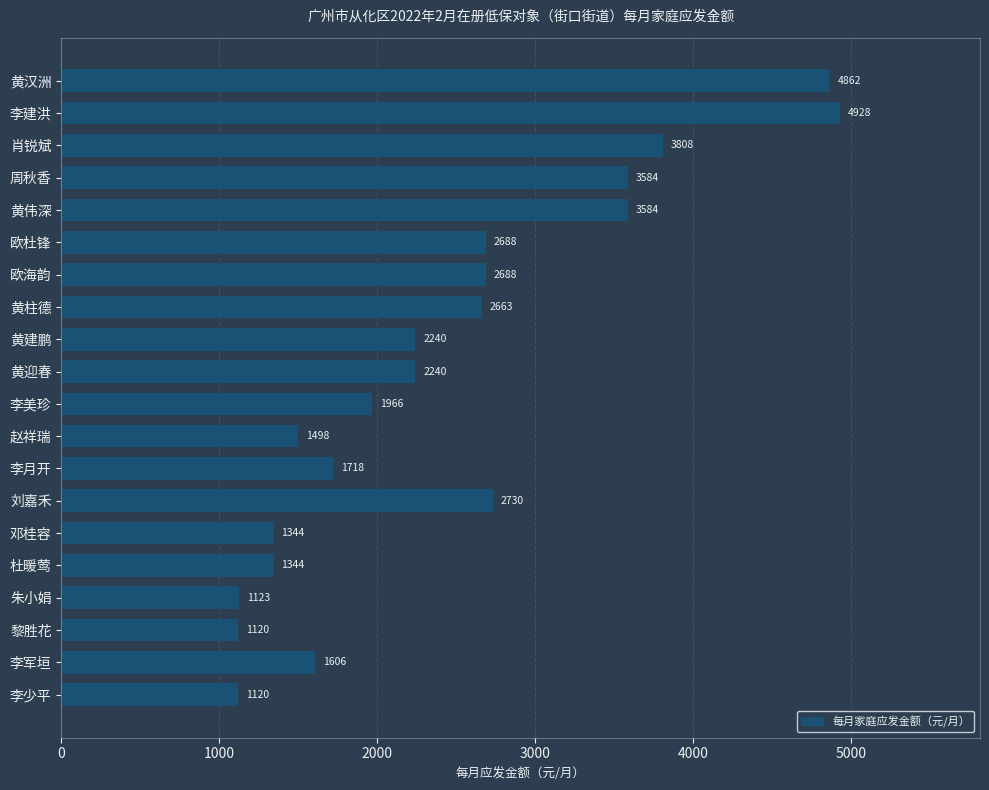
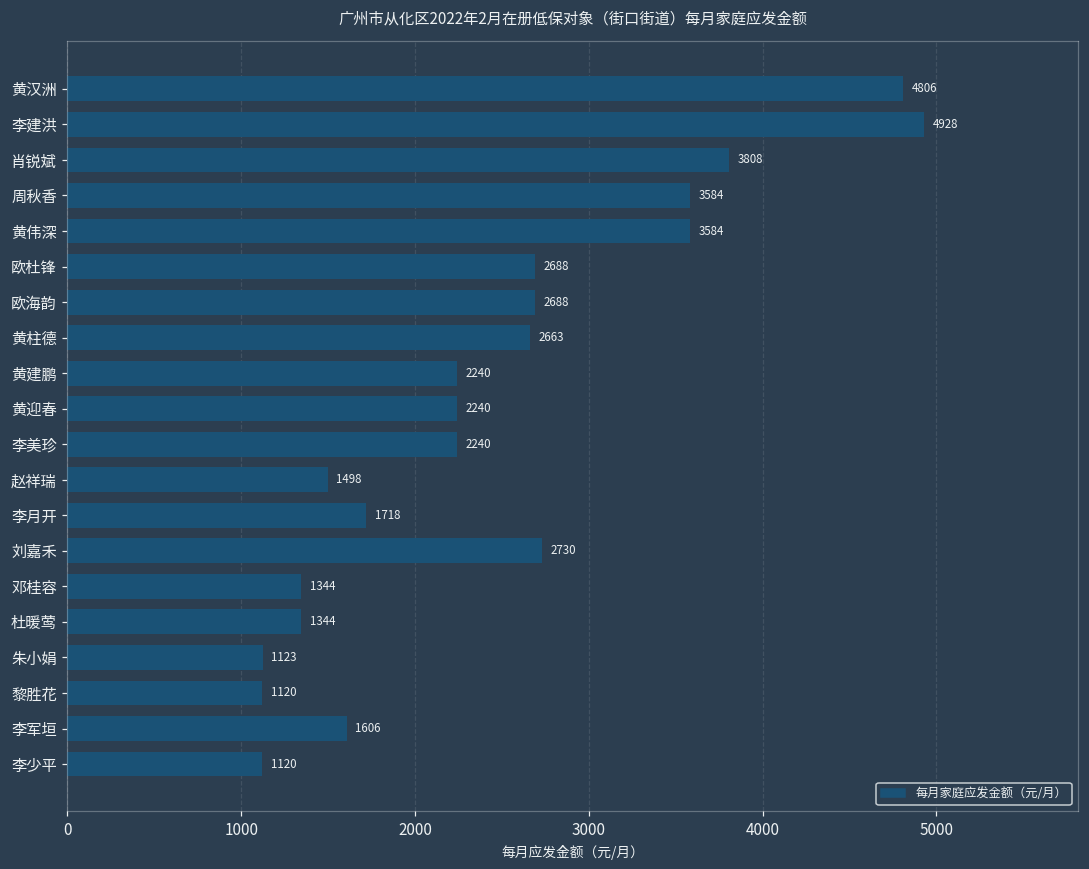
黄汉洲: 4862 -> 4806
李美珍: 1966 -> 2240
